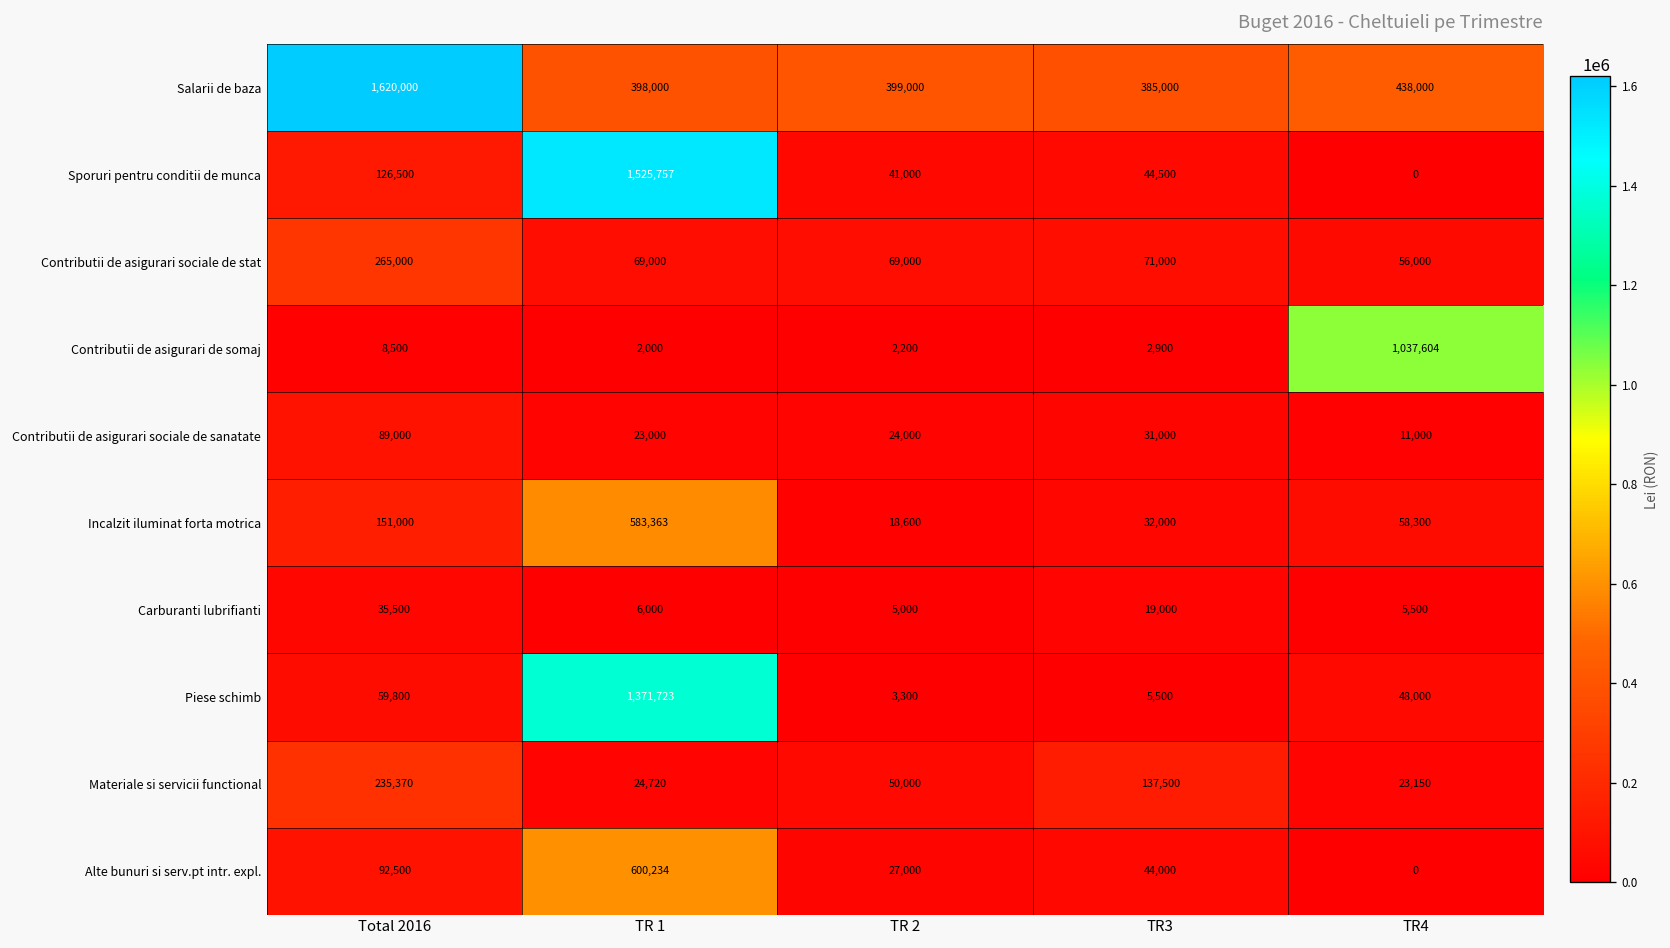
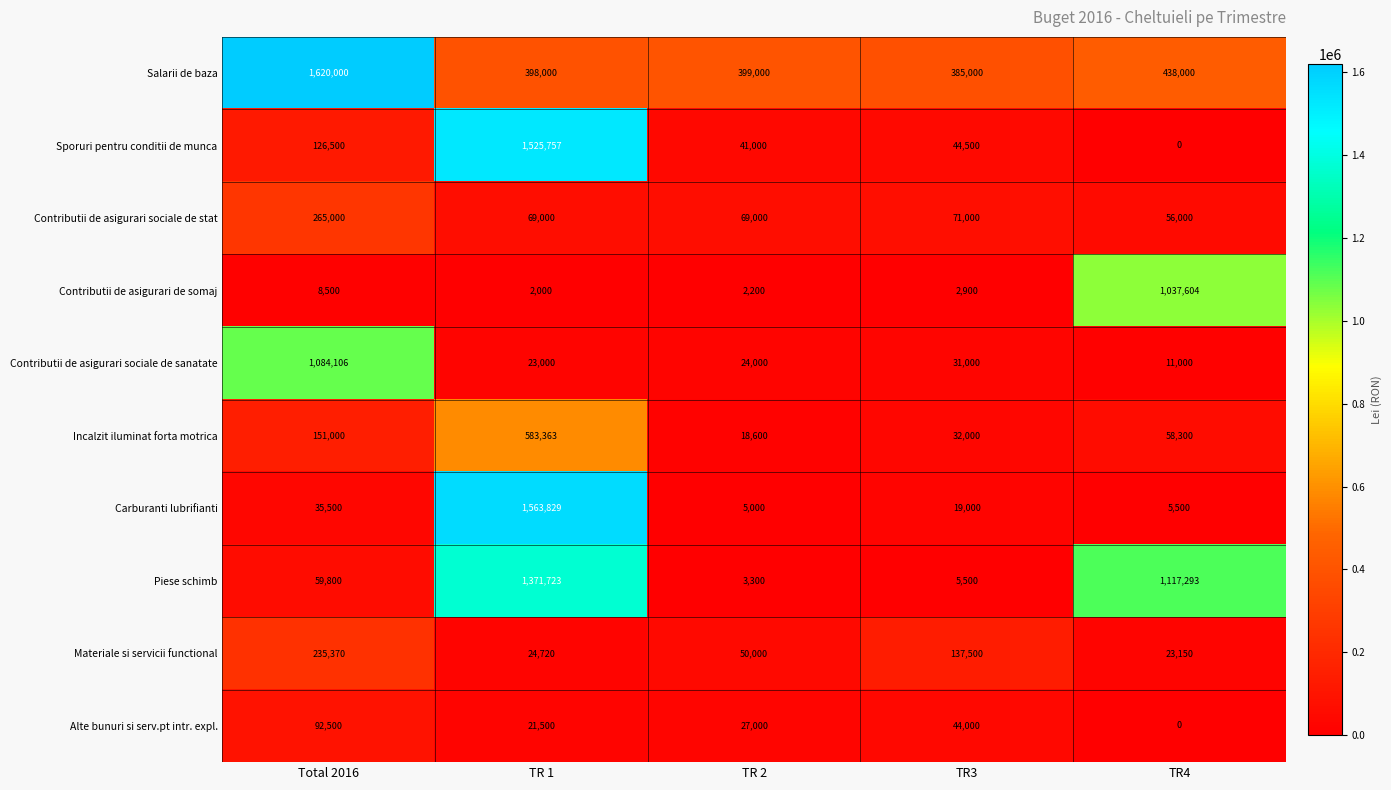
Contributii de asigurari sociale de sanatate, Total 2016: 89,000 -> 1,084,106
Carburanti lubrifianti, TR 1: 6,000 -> 1,563,829
Piese schimb, TR4: 48,000 -> 1,117,293
Alte bunuri si serv.pt intr. expl., TR 1: 600,234 -> 21,500
